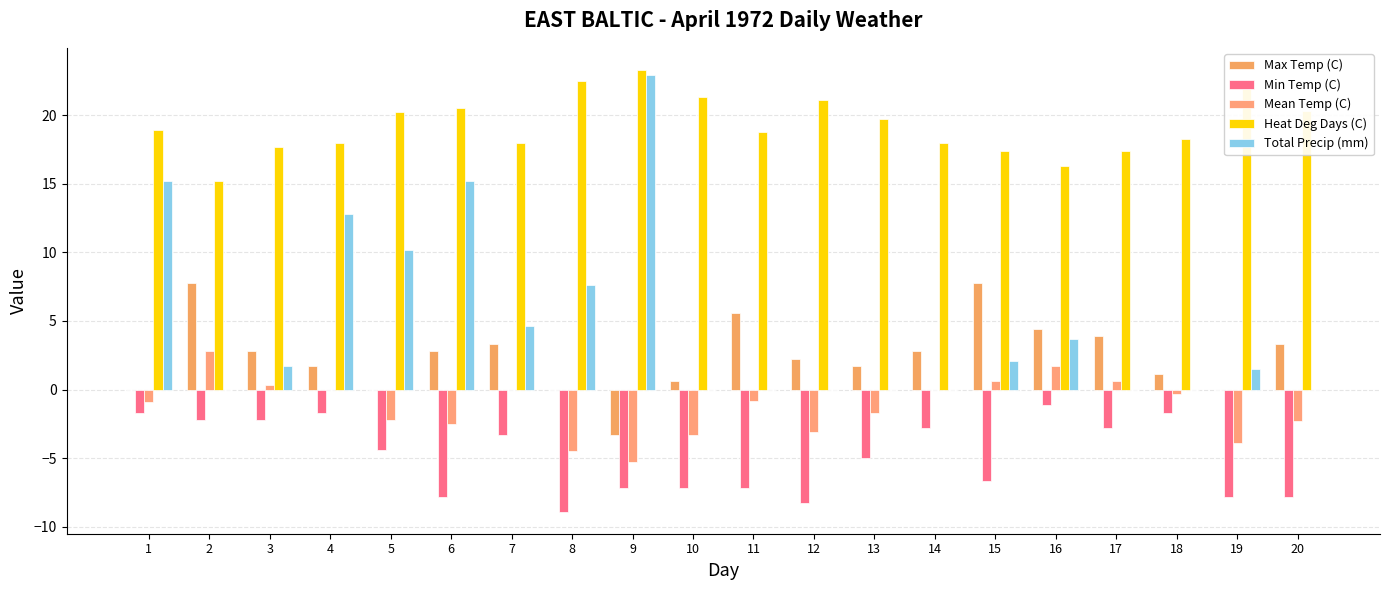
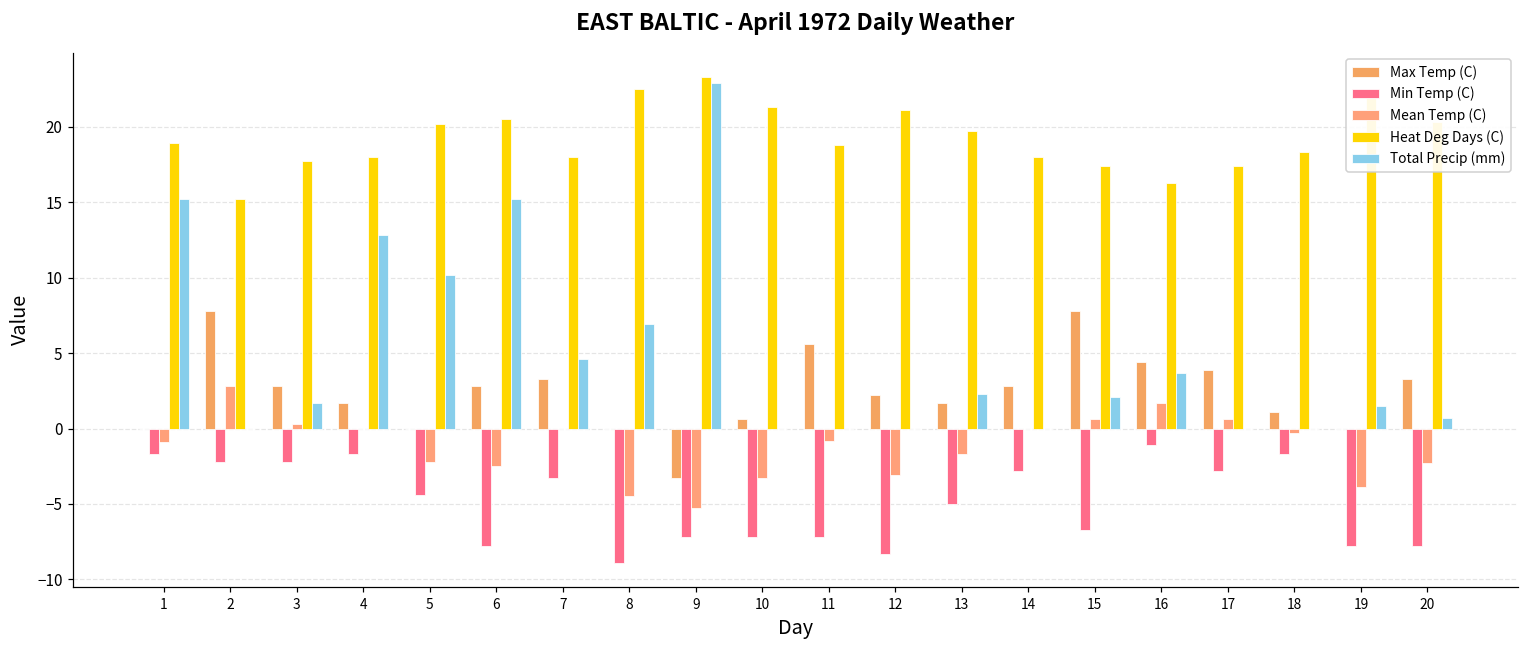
Total Precip (mm), 8: 7.6 -> 6.9
Total Precip (mm), 13: 0.0 -> 2.3
Total Precip (mm), 20: 0.0 -> 0.7
